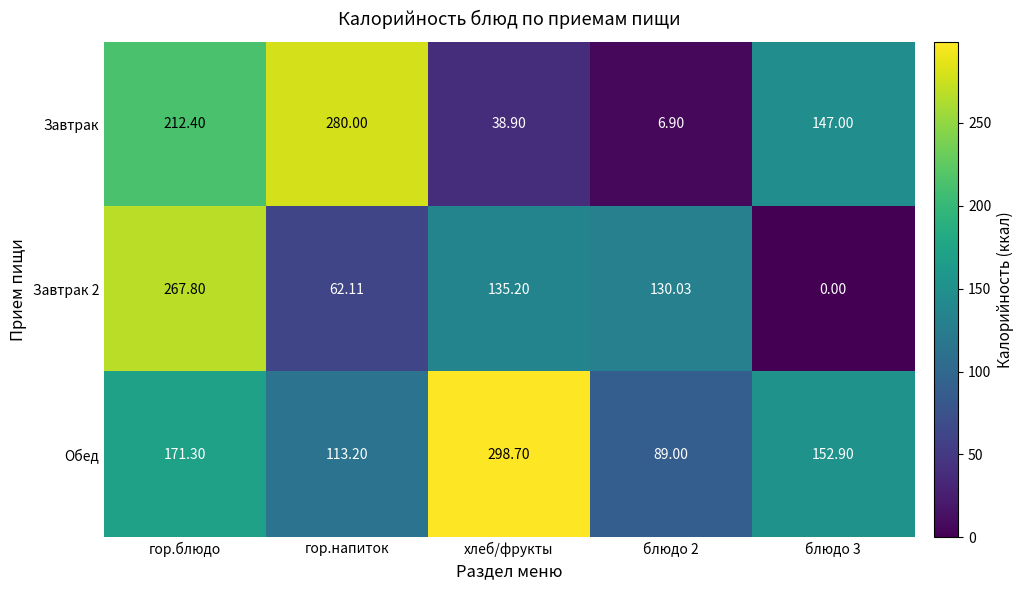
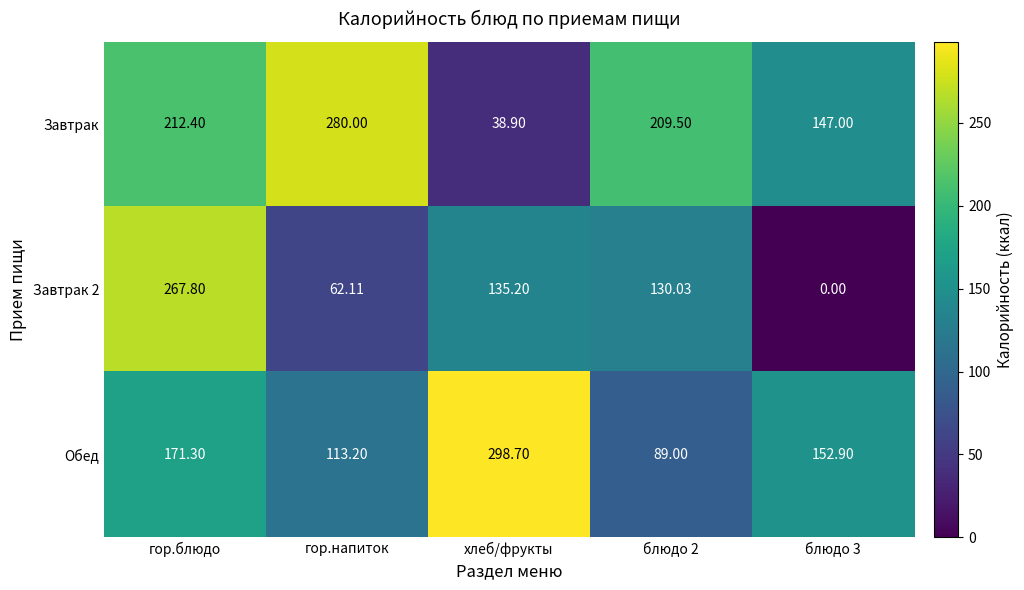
Завтрак, блюдо 2: 6.90 -> 209.50
